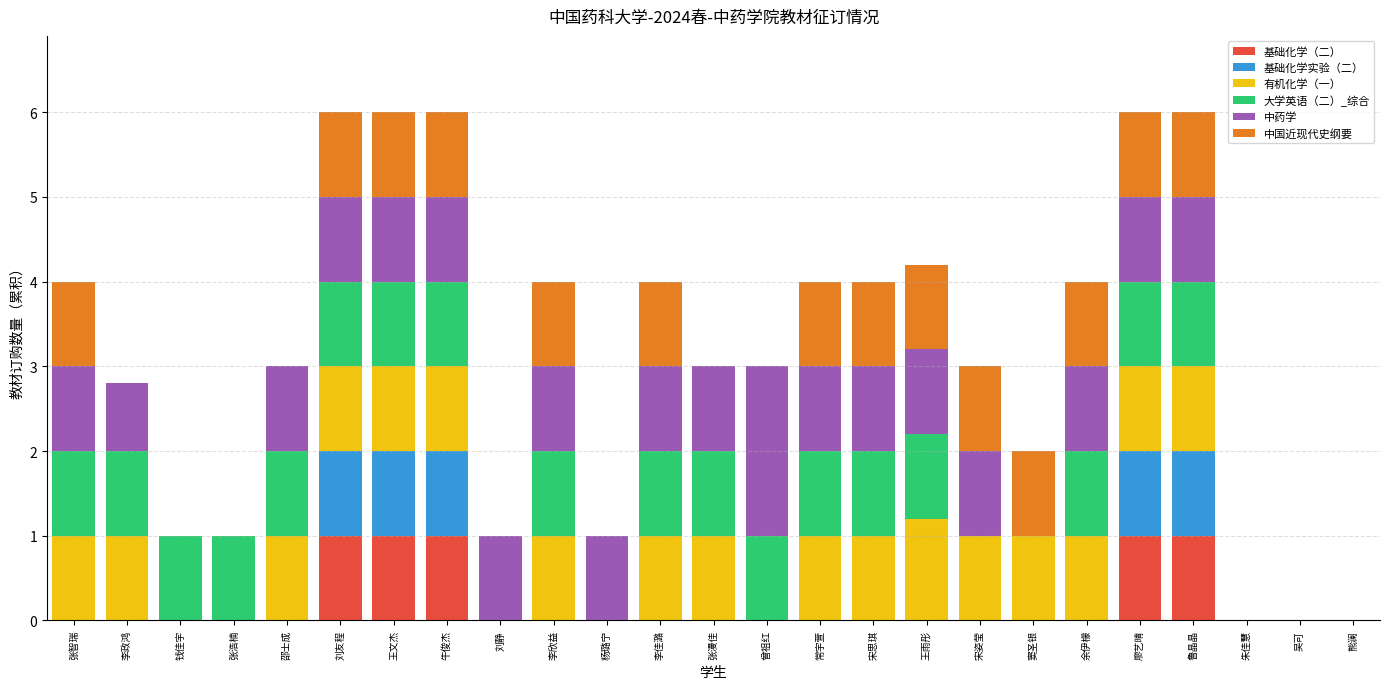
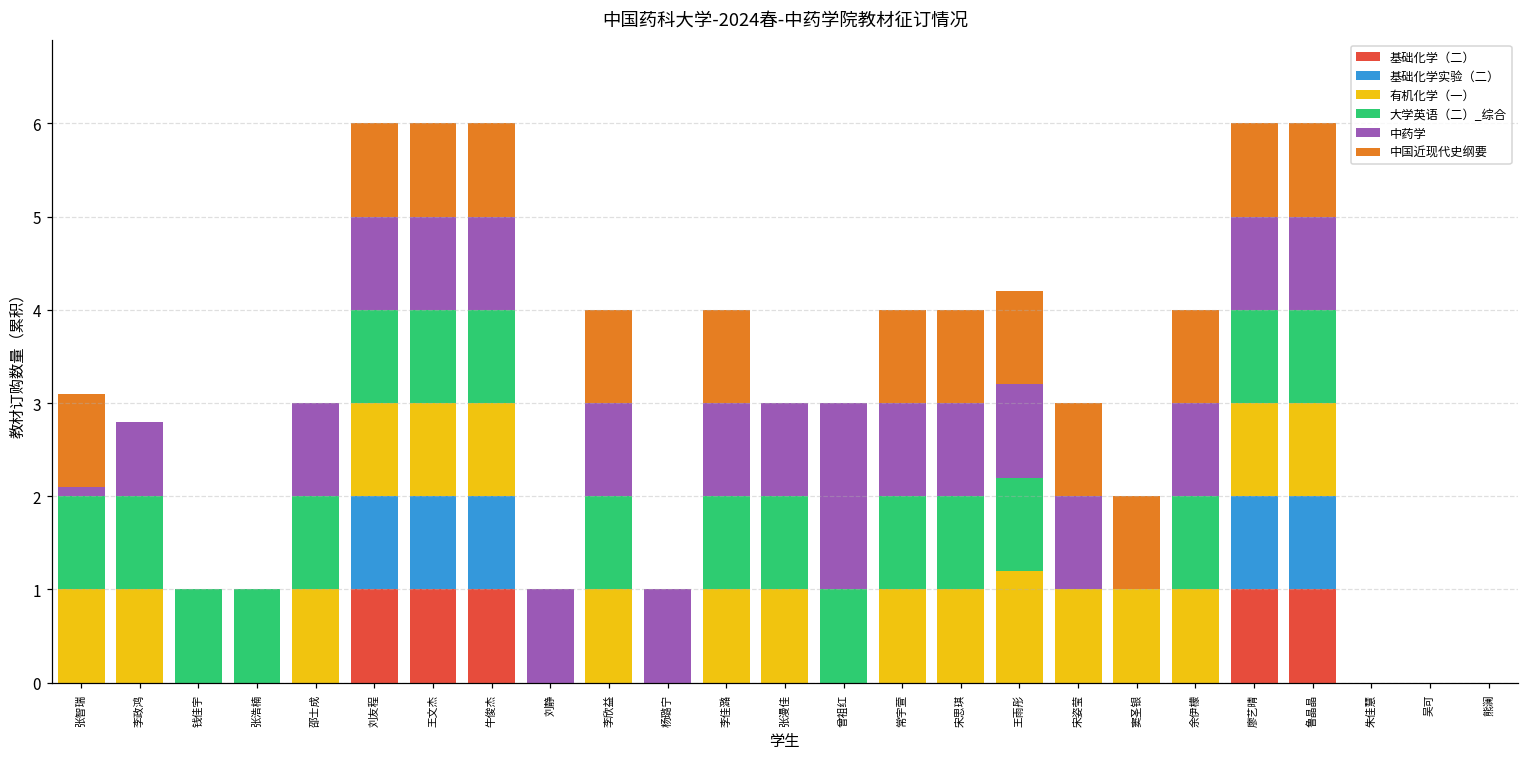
中药学, 张智瑞: 1.0 -> 0.1
